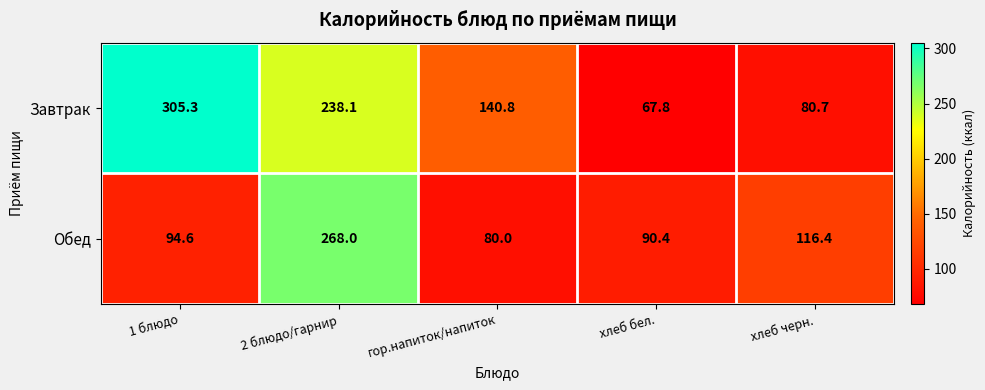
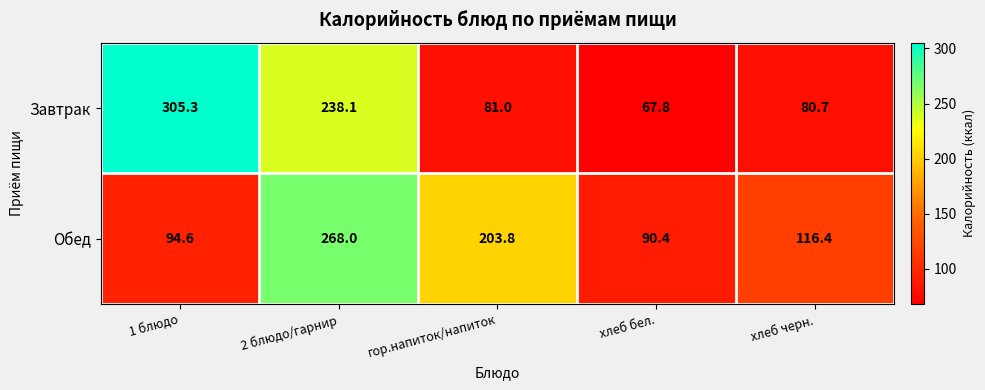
Завтрак, гор.напиток/напиток: 140.8 -> 81.0
Обед, гор.напиток/напиток: 80.0 -> 203.8
